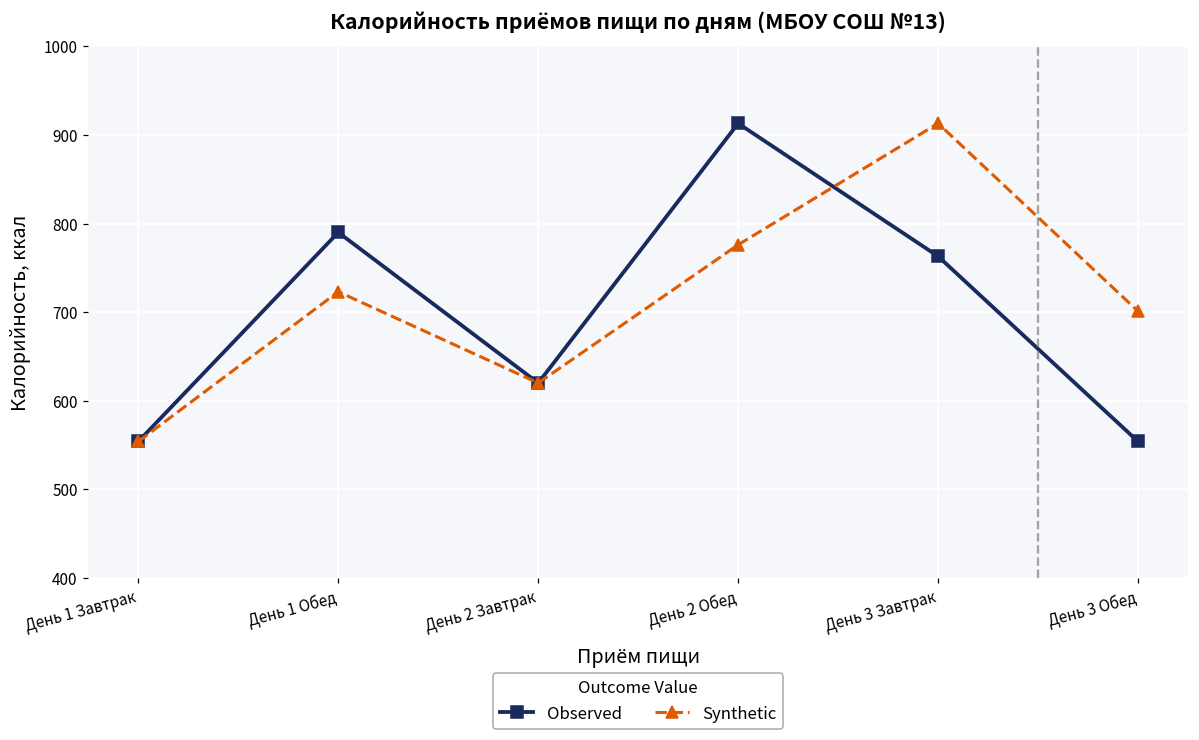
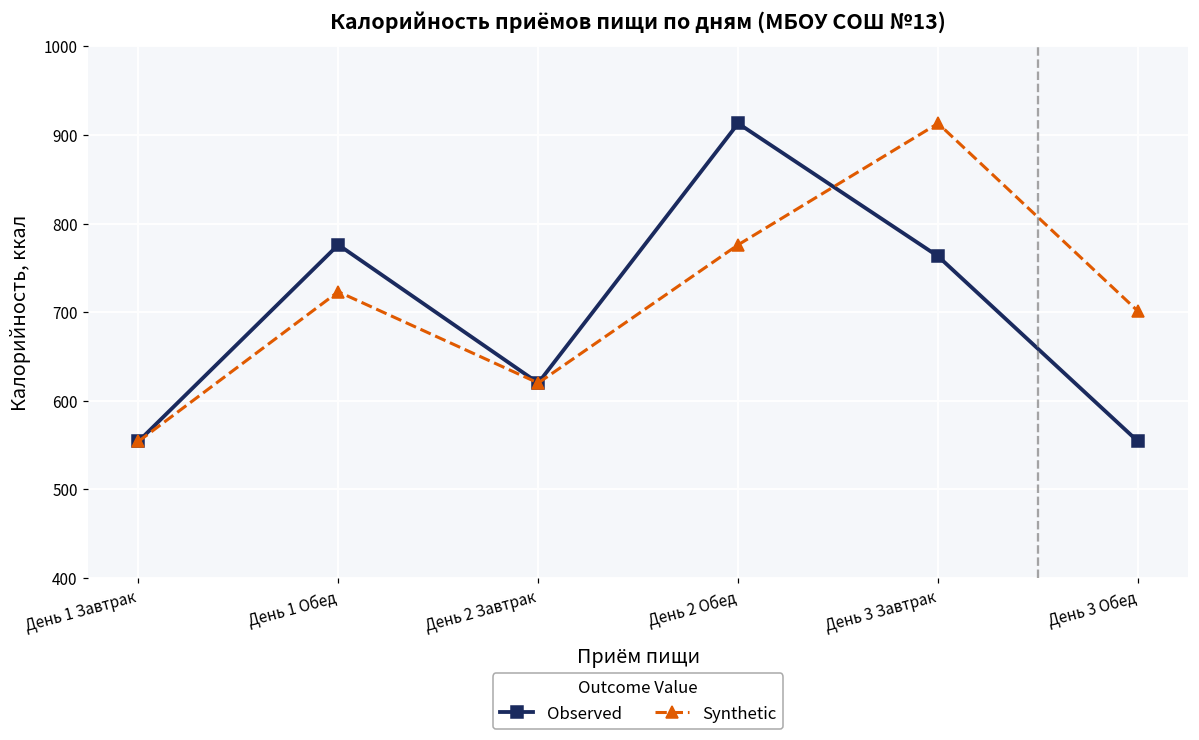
Observed, День 1 Обед: 790 -> 780
